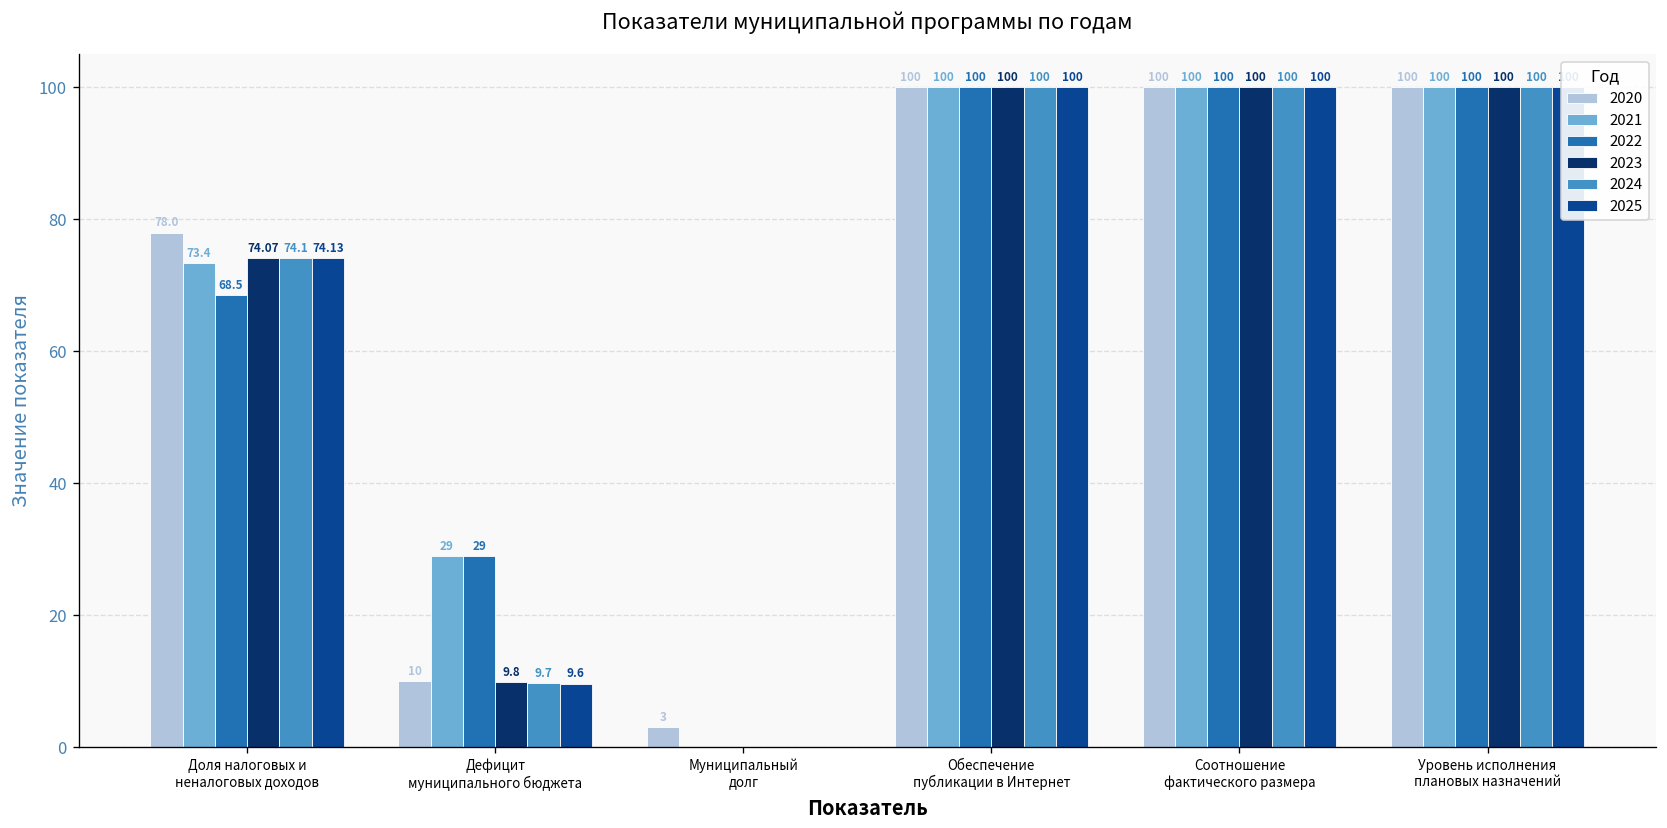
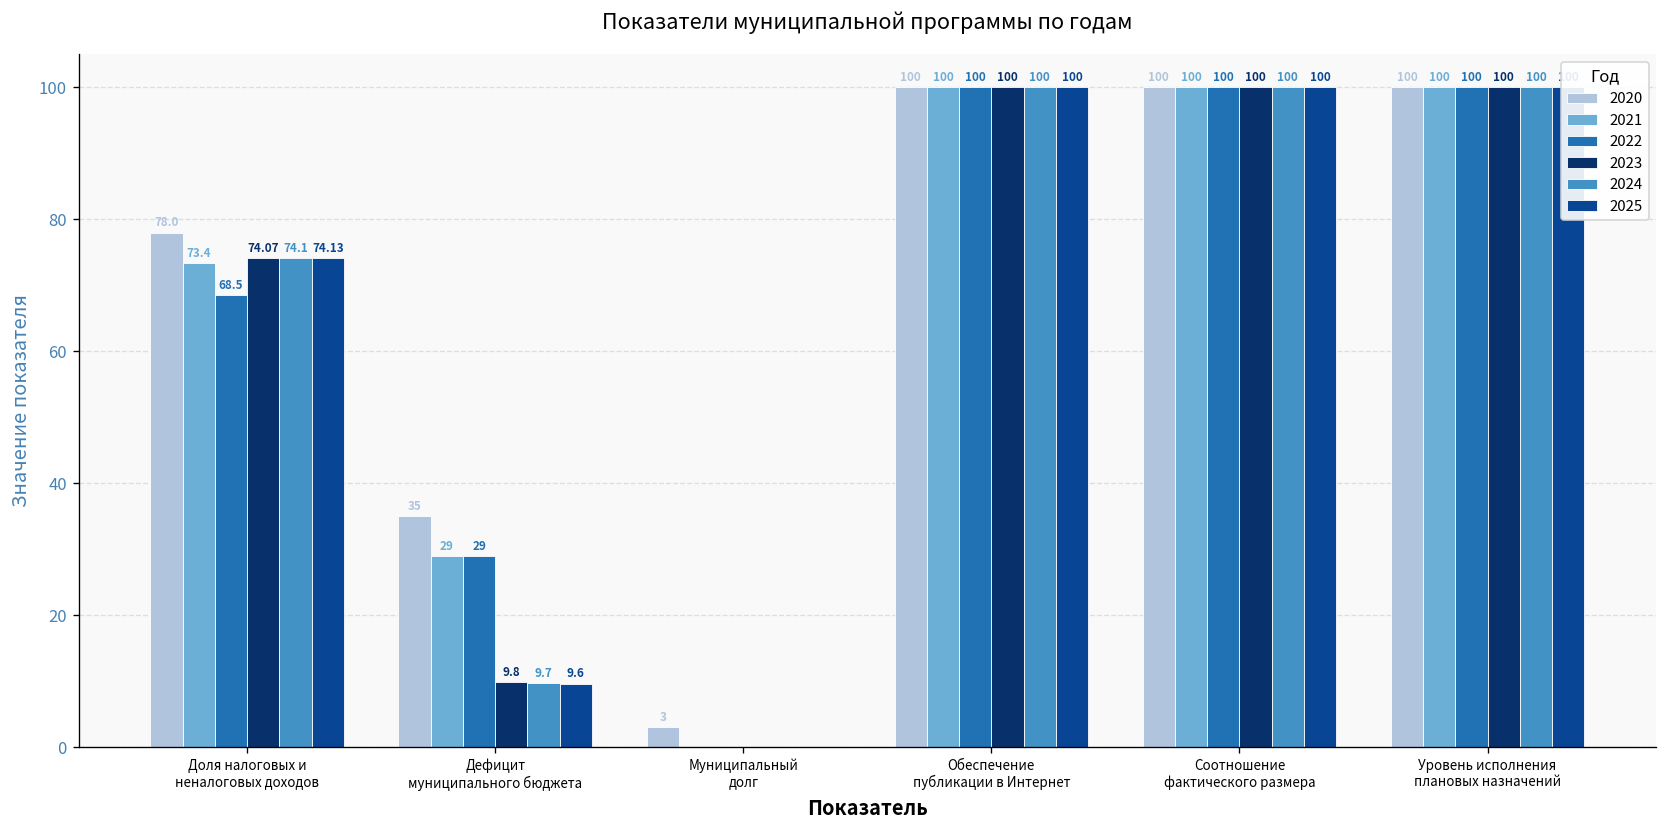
2020, Дефицит муниципального бюджета: 10 -> 35
